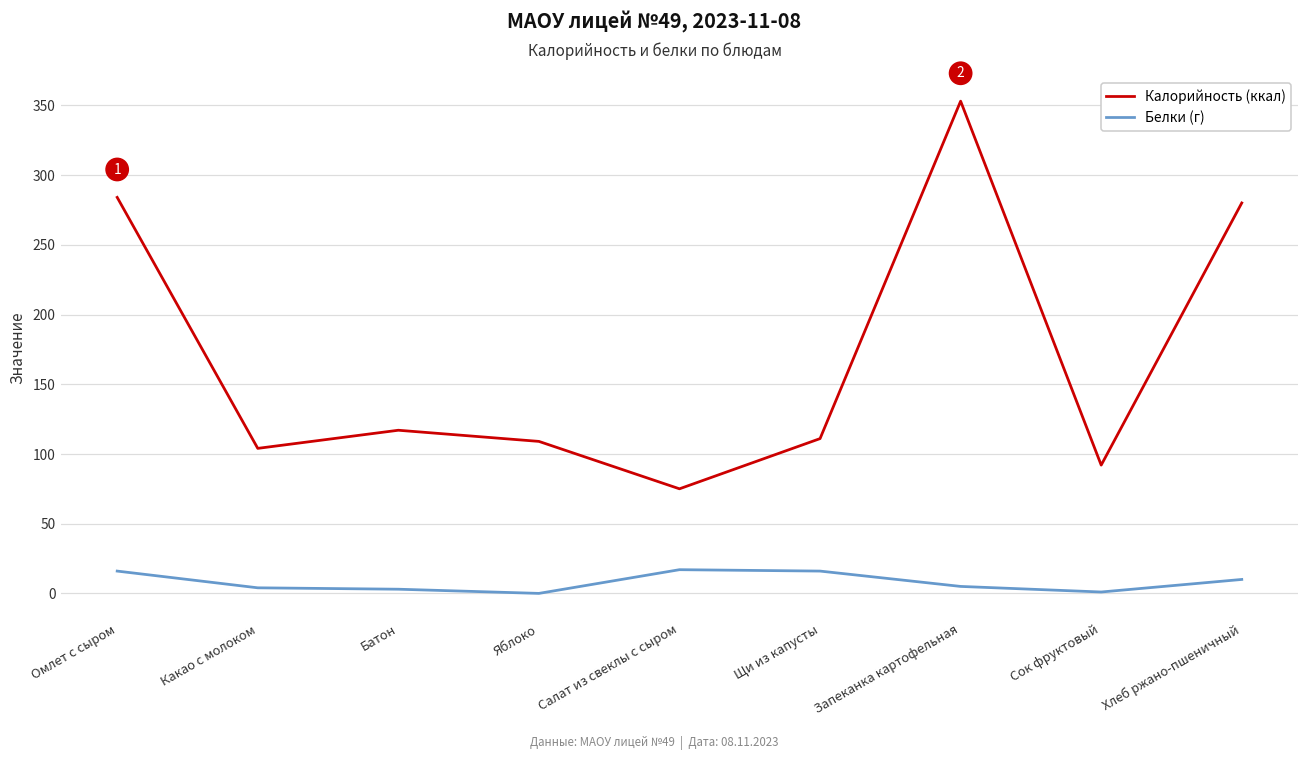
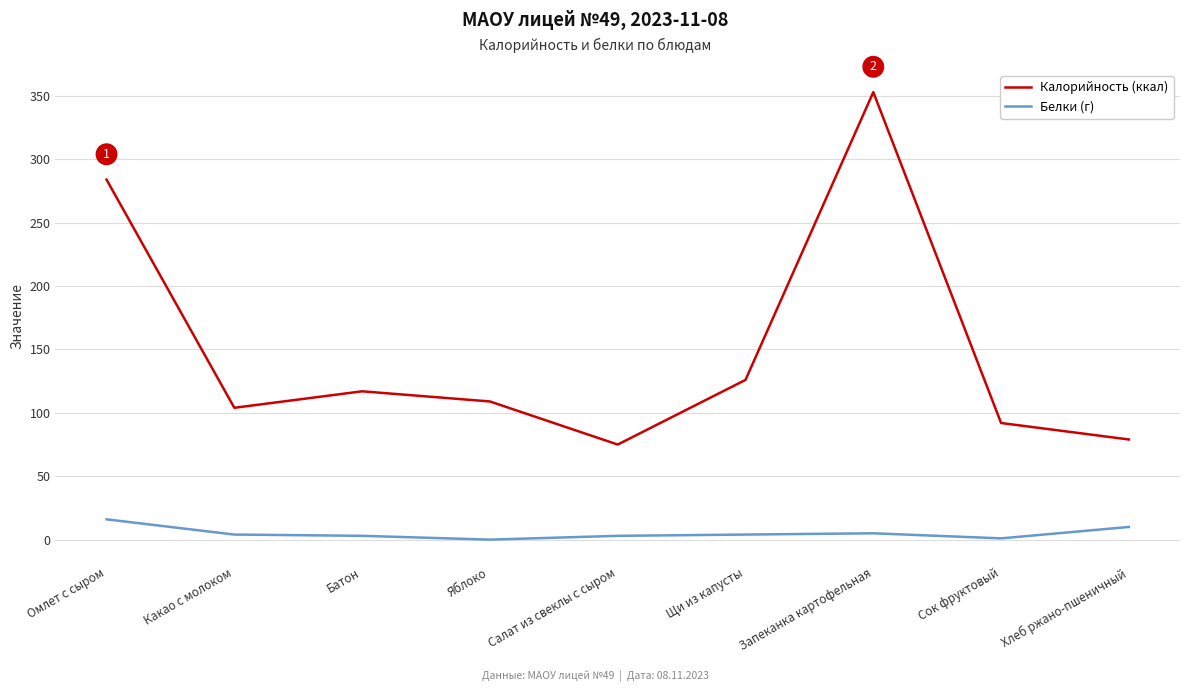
Белки (г), Салат из свеклы с сыром: 17 -> 3
Калорийность (ккал), Щи из капусты: 111 -> 126
Белки (г), Щи из капусты: 16 -> 4
Калорийность (ккал), Хлеб ржано-пшеничный: 280 -> 79
